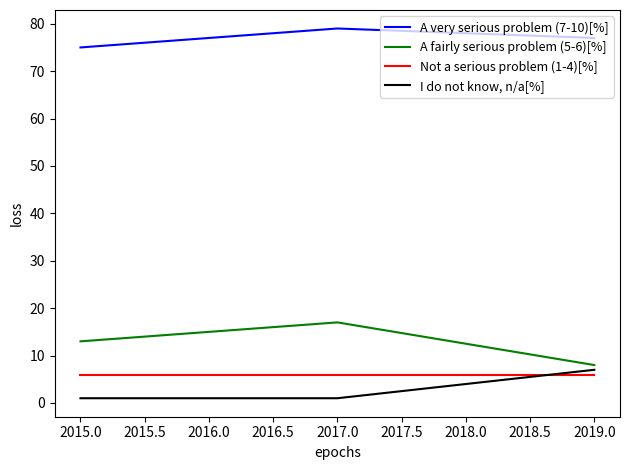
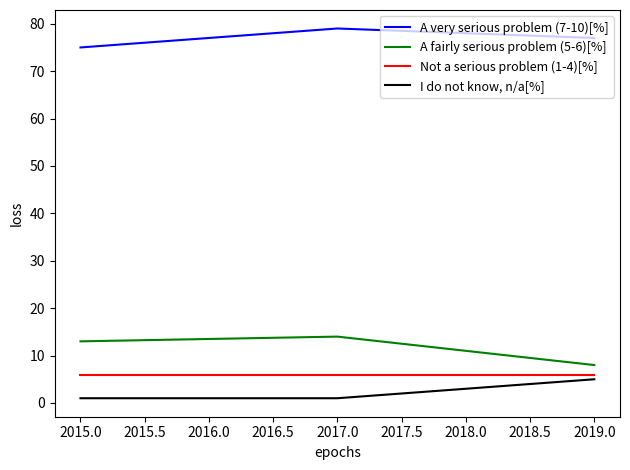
A fairly serious problem (5-6)[%], 2017.0: 17 -> 14
I do not know, n/a[%], 2019.0: 7 -> 5
